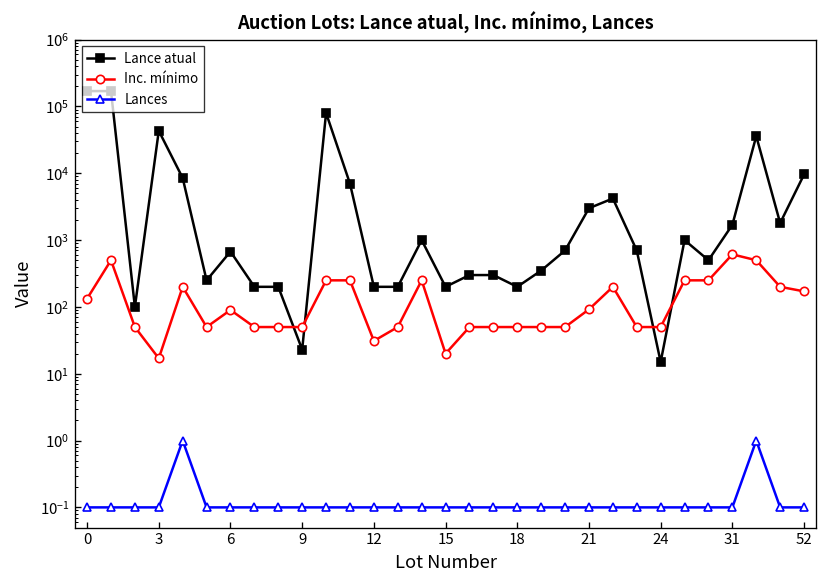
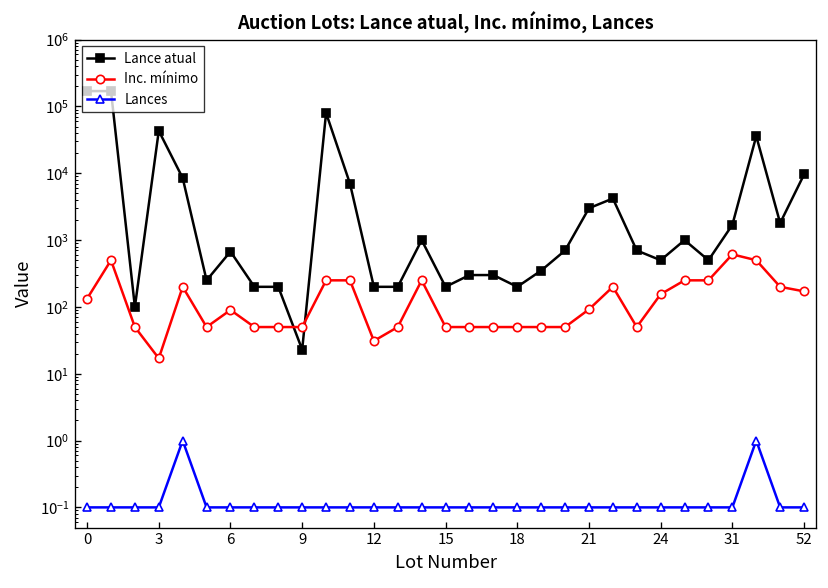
Inc. mínimo, 15: 20 -> 50
Lance atual, 24: 15 -> 500
Inc. mínimo, 24: 50 -> 160
